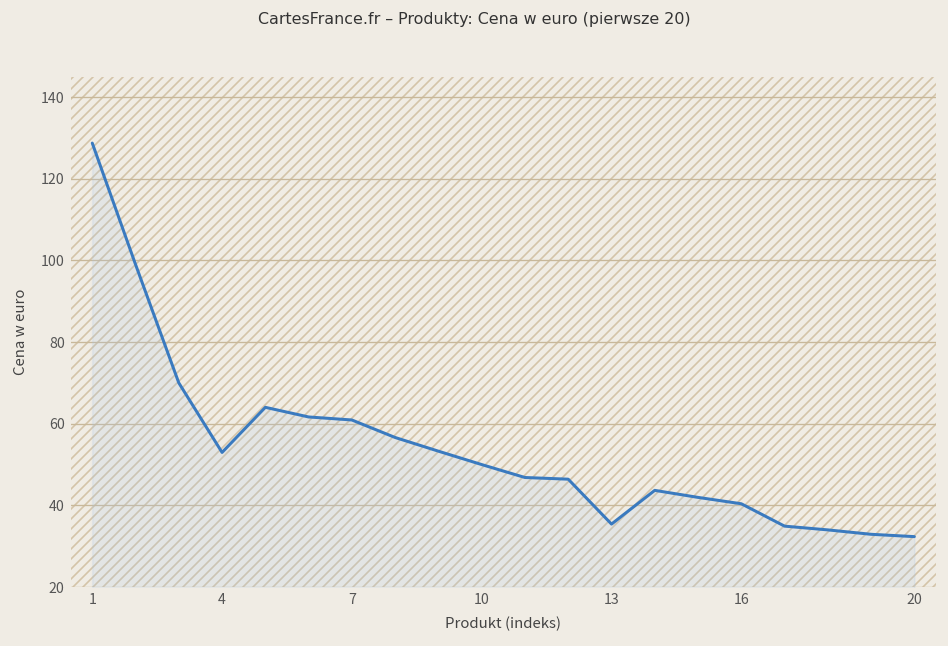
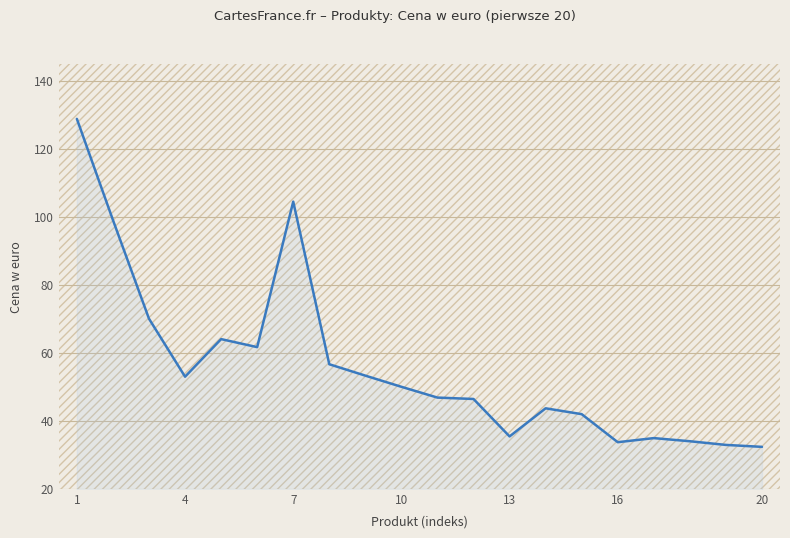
7: 61 -> 104
16: 40 -> 34
